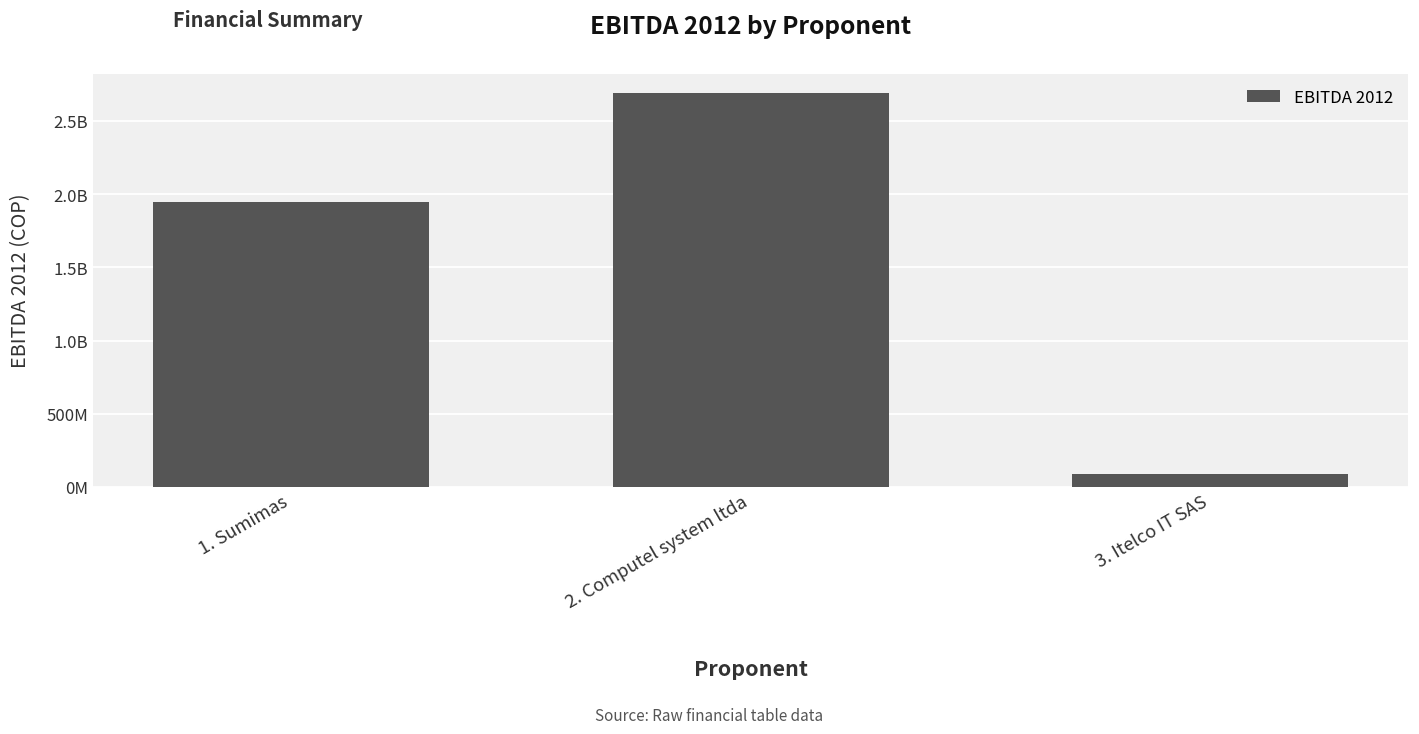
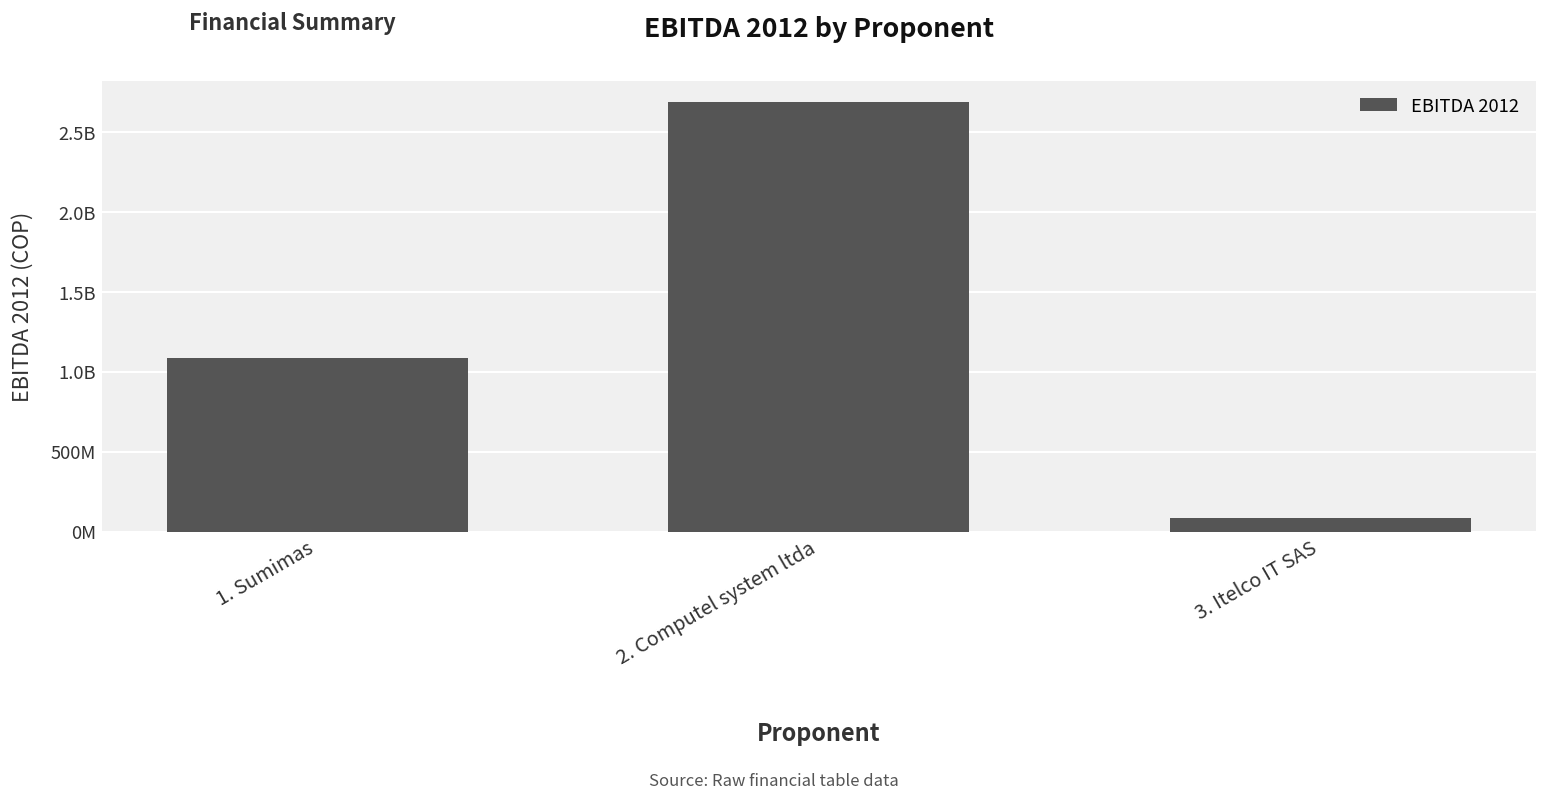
1. Sumimas: 1950000000 -> 1090000000
